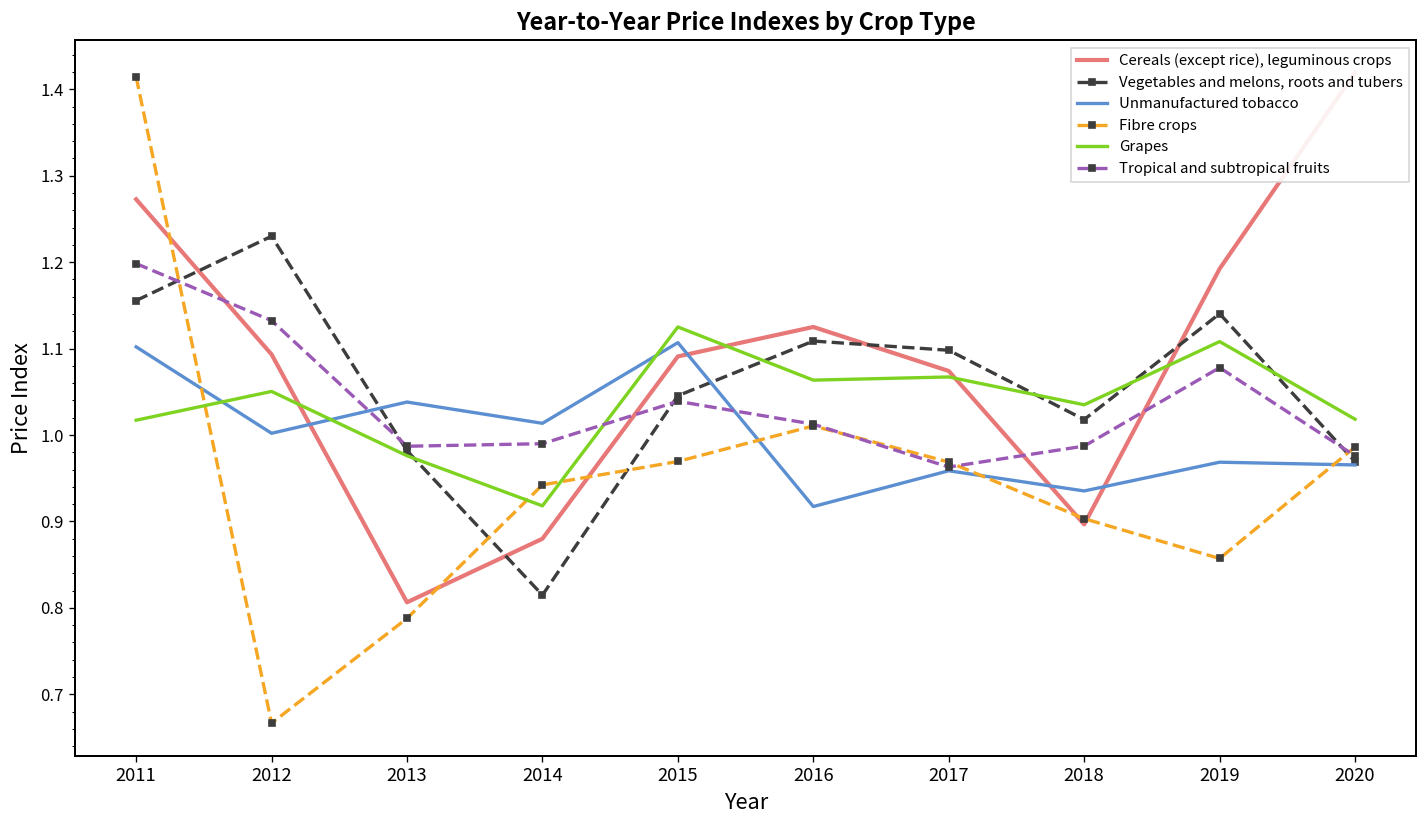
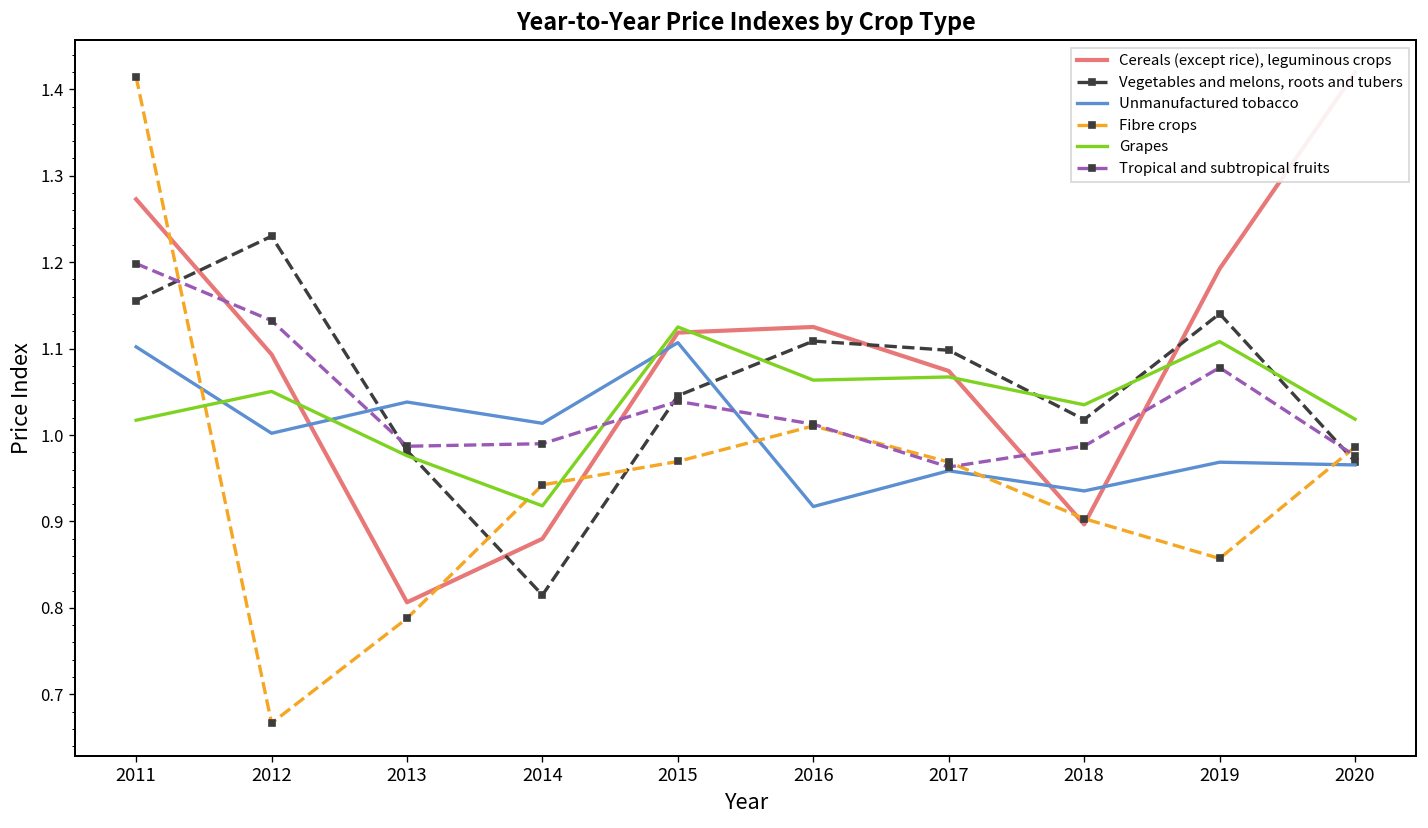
Cereals (except rice), leguminous crops, 2015: 1.09 -> 1.12
